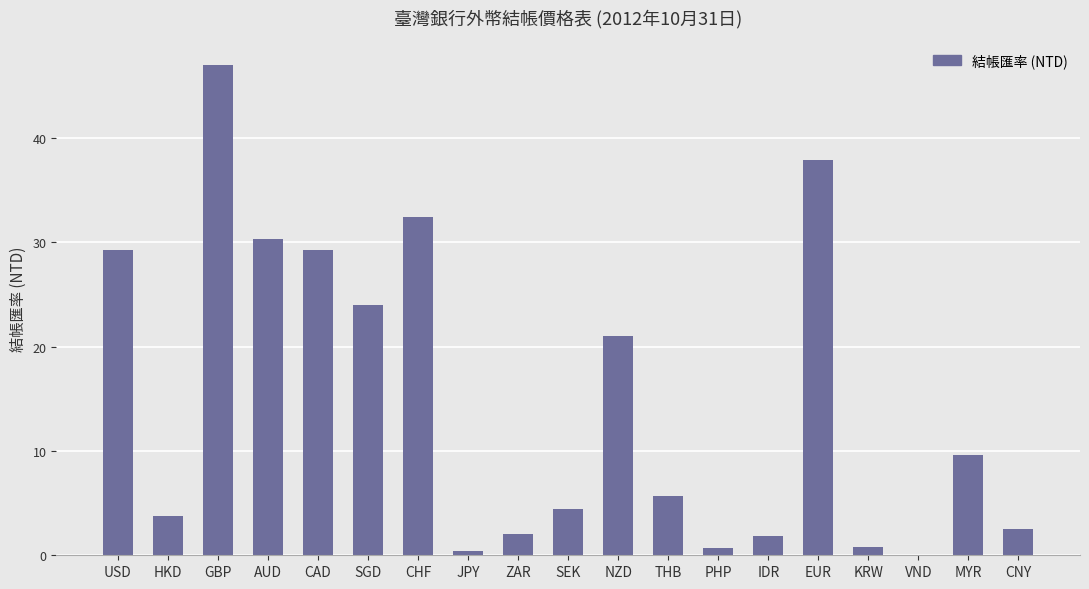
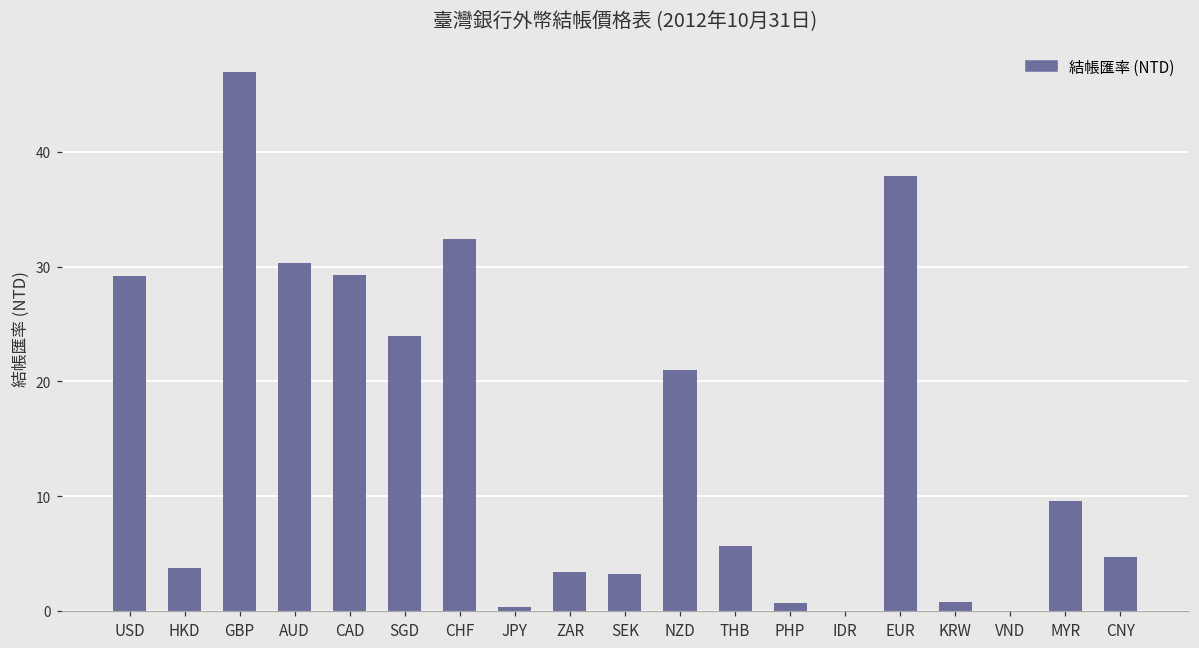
ZAR: 2.0 -> 3.4
SEK: 4.4 -> 3.2
IDR: 1.8 -> 0.0
CNY: 2.5 -> 4.7
